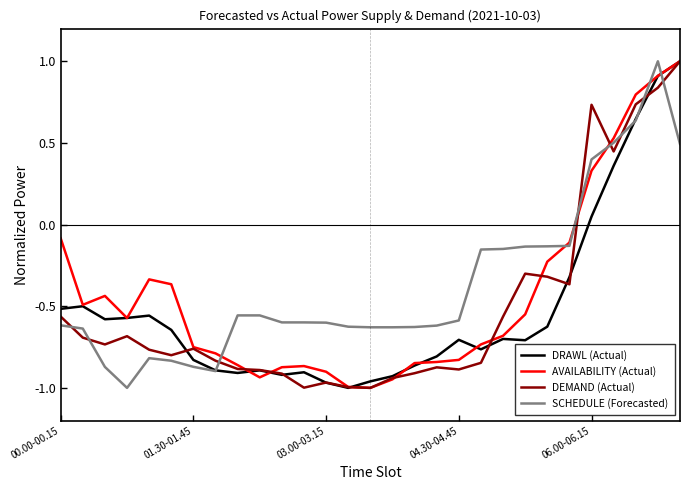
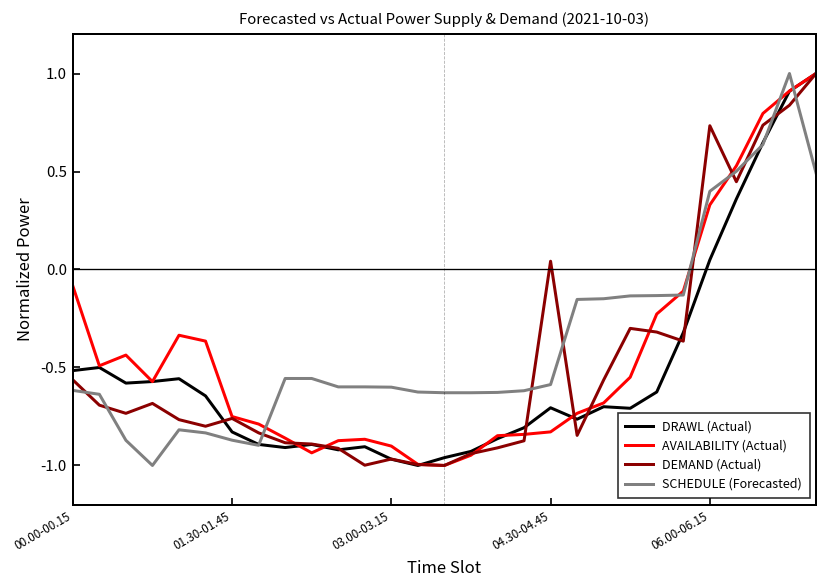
DEMAND (Actual), 04.30-04.45: -0.89 -> 0.04
